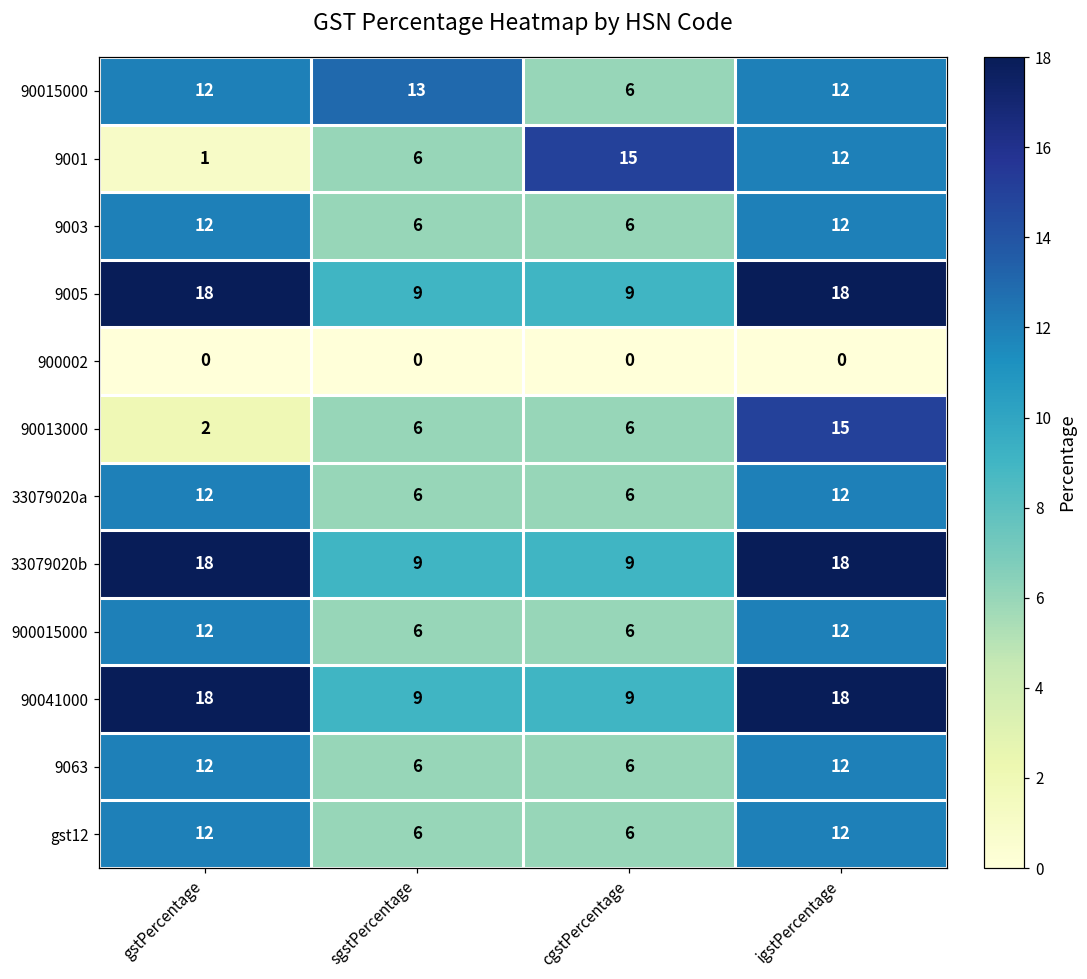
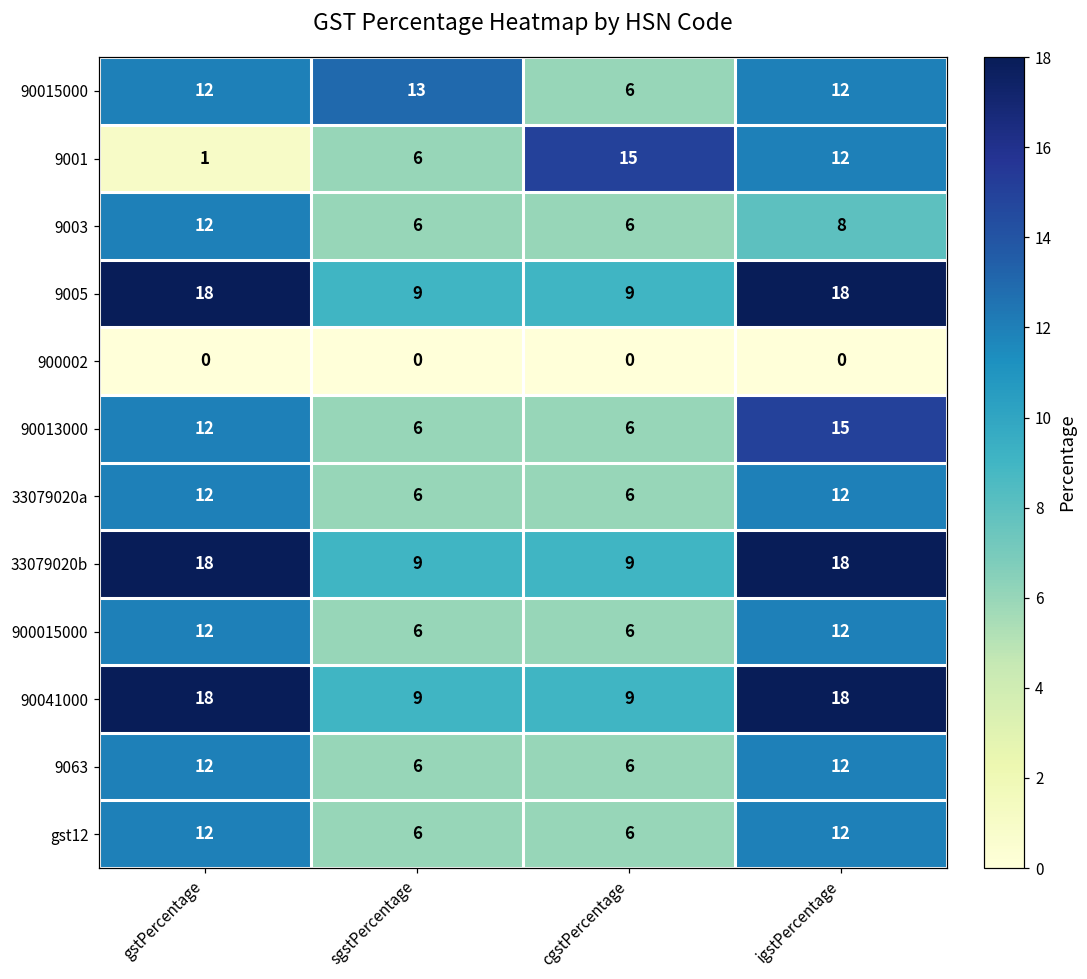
9003, igstPercentage: 12 -> 8
90013000, gstPercentage: 2 -> 12
